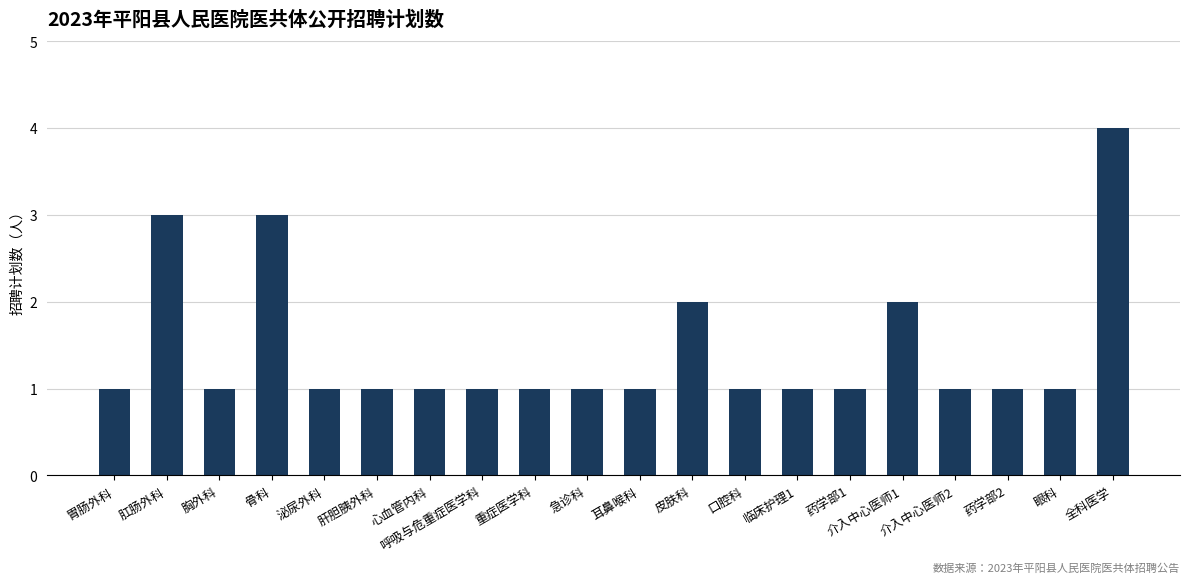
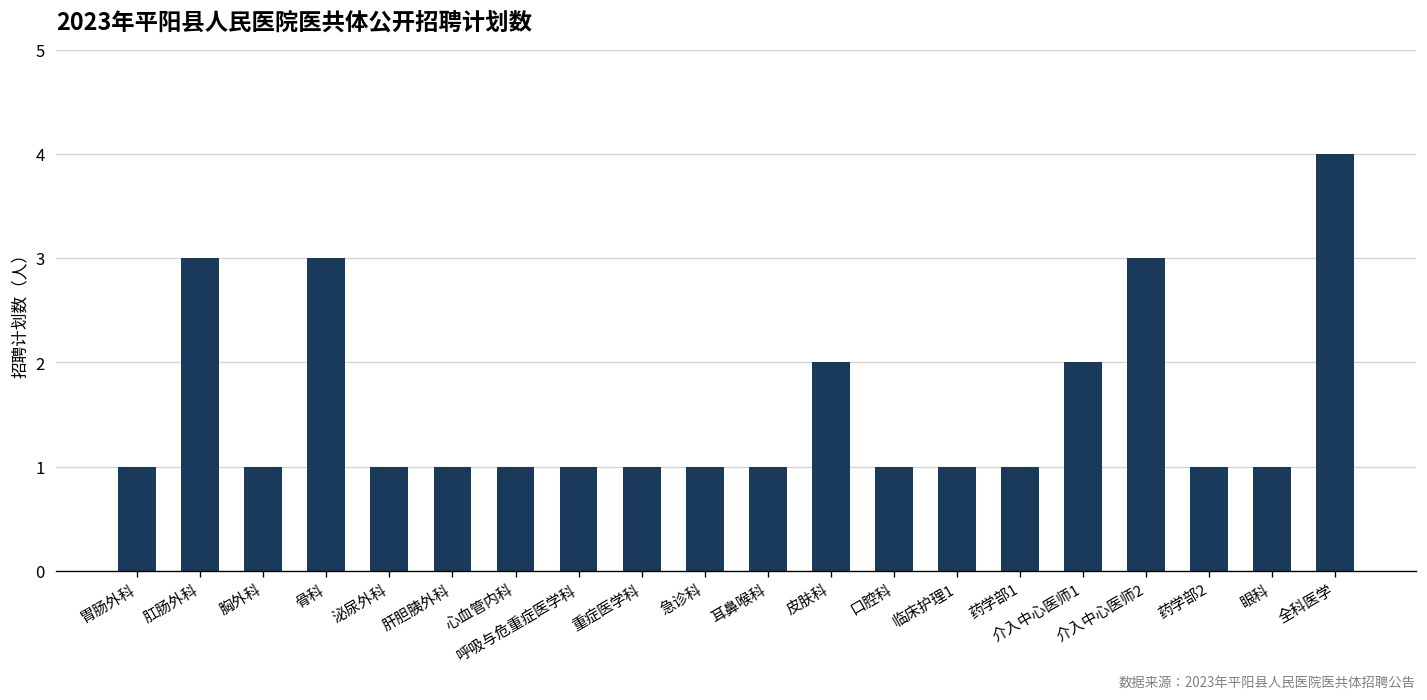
介入中心医师2: 1 -> 3
